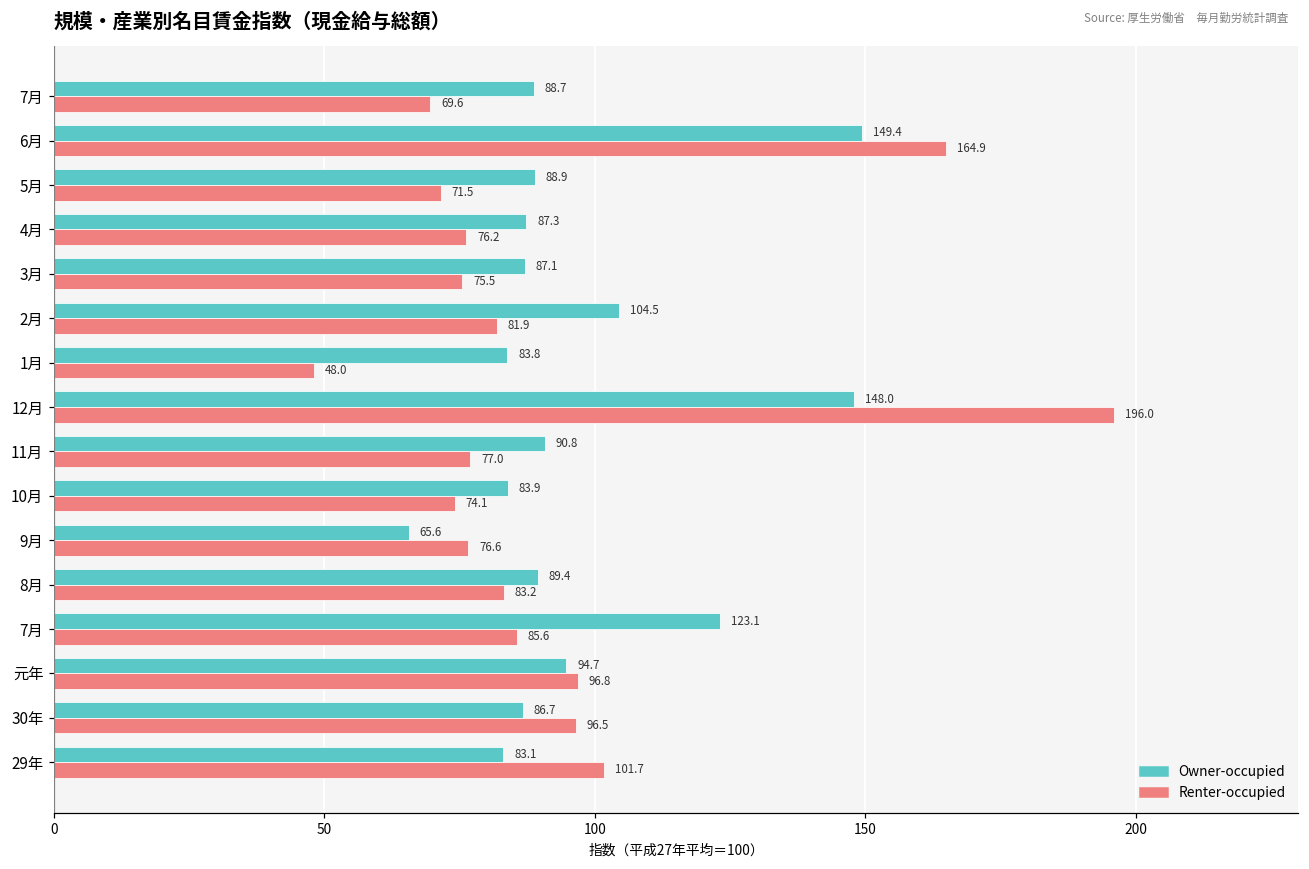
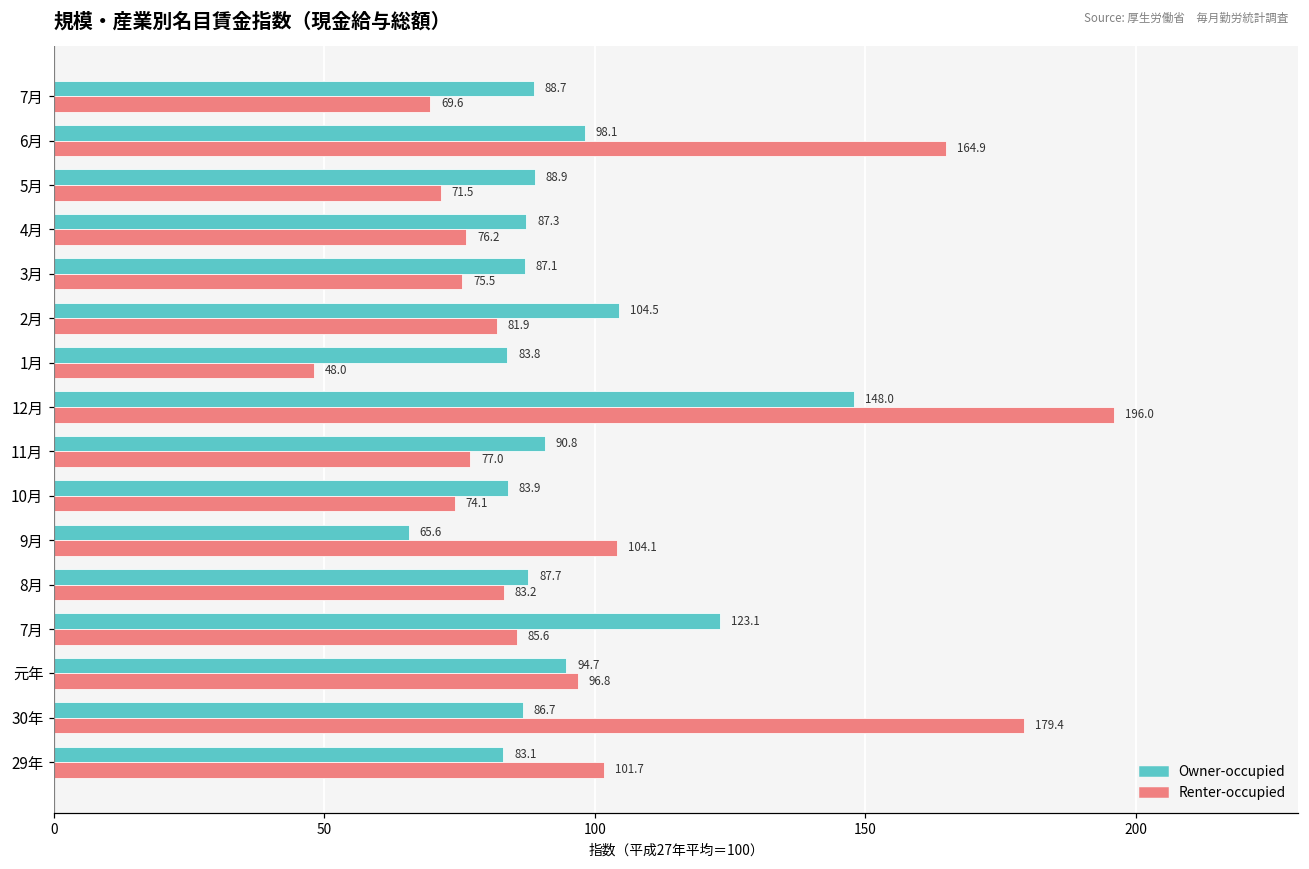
Owner-occupied, 6月: 149.4 -> 98.1
Renter-occupied, 9月: 76.6 -> 104.1
Owner-occupied, 8月: 89.4 -> 87.7
Renter-occupied, 30年: 96.5 -> 179.4
